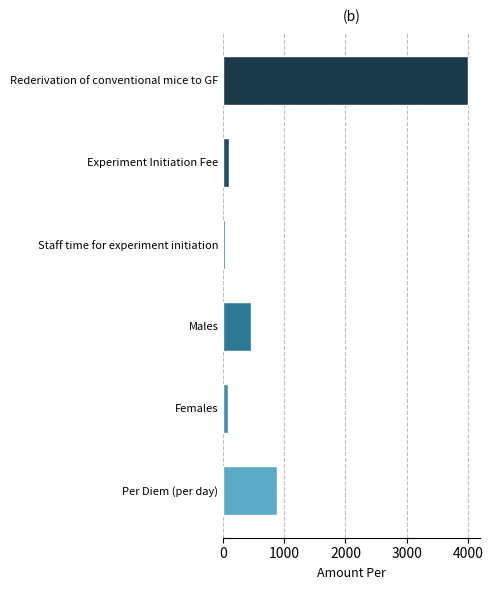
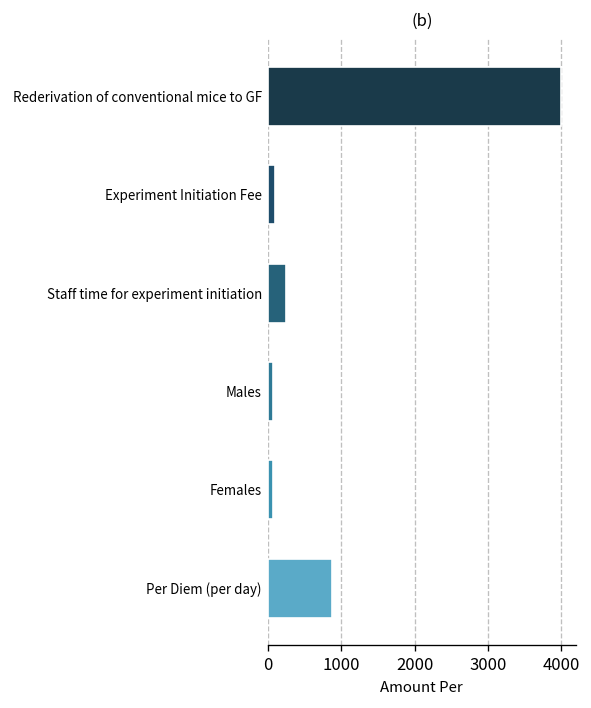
Staff time for experiment initiation: 0 -> 300
Males: 500 -> 100
